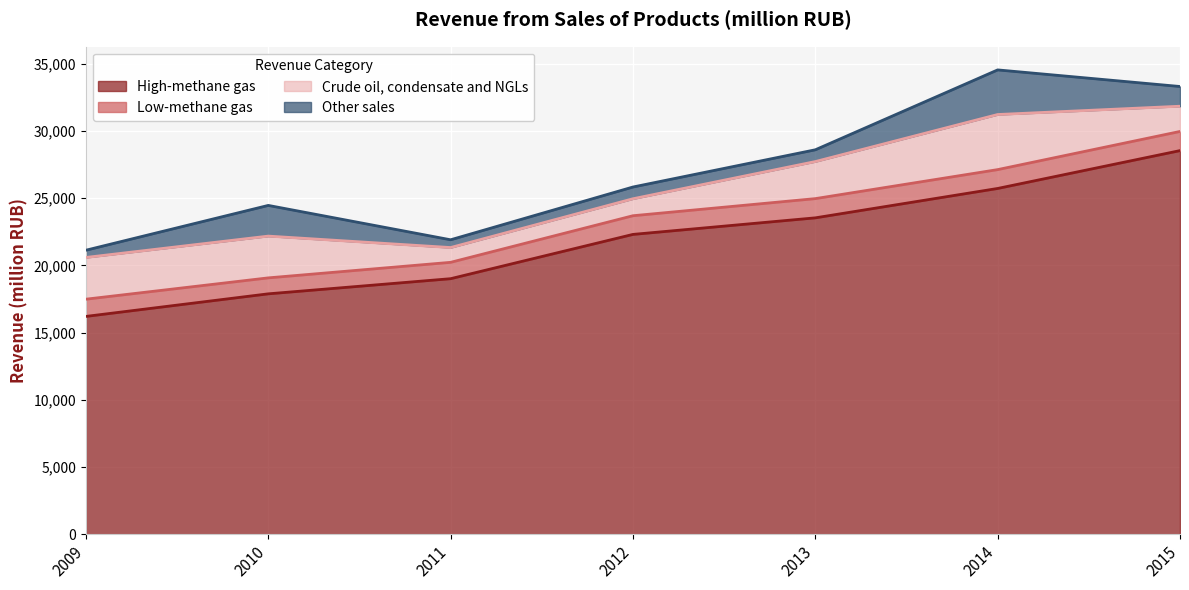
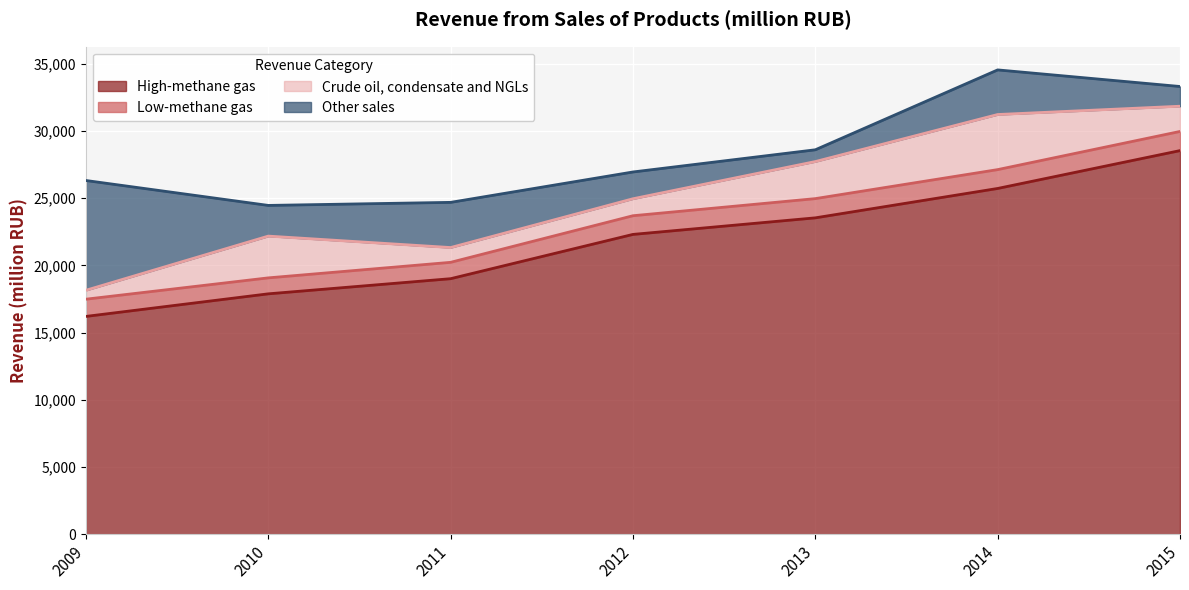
Crude oil, condensate and NGLs, 2009: 3,100 -> 700
Other sales, 2009: 500 -> 8,200
Other sales, 2011: 600 -> 3,400
Other sales, 2012: 900 -> 2,000
